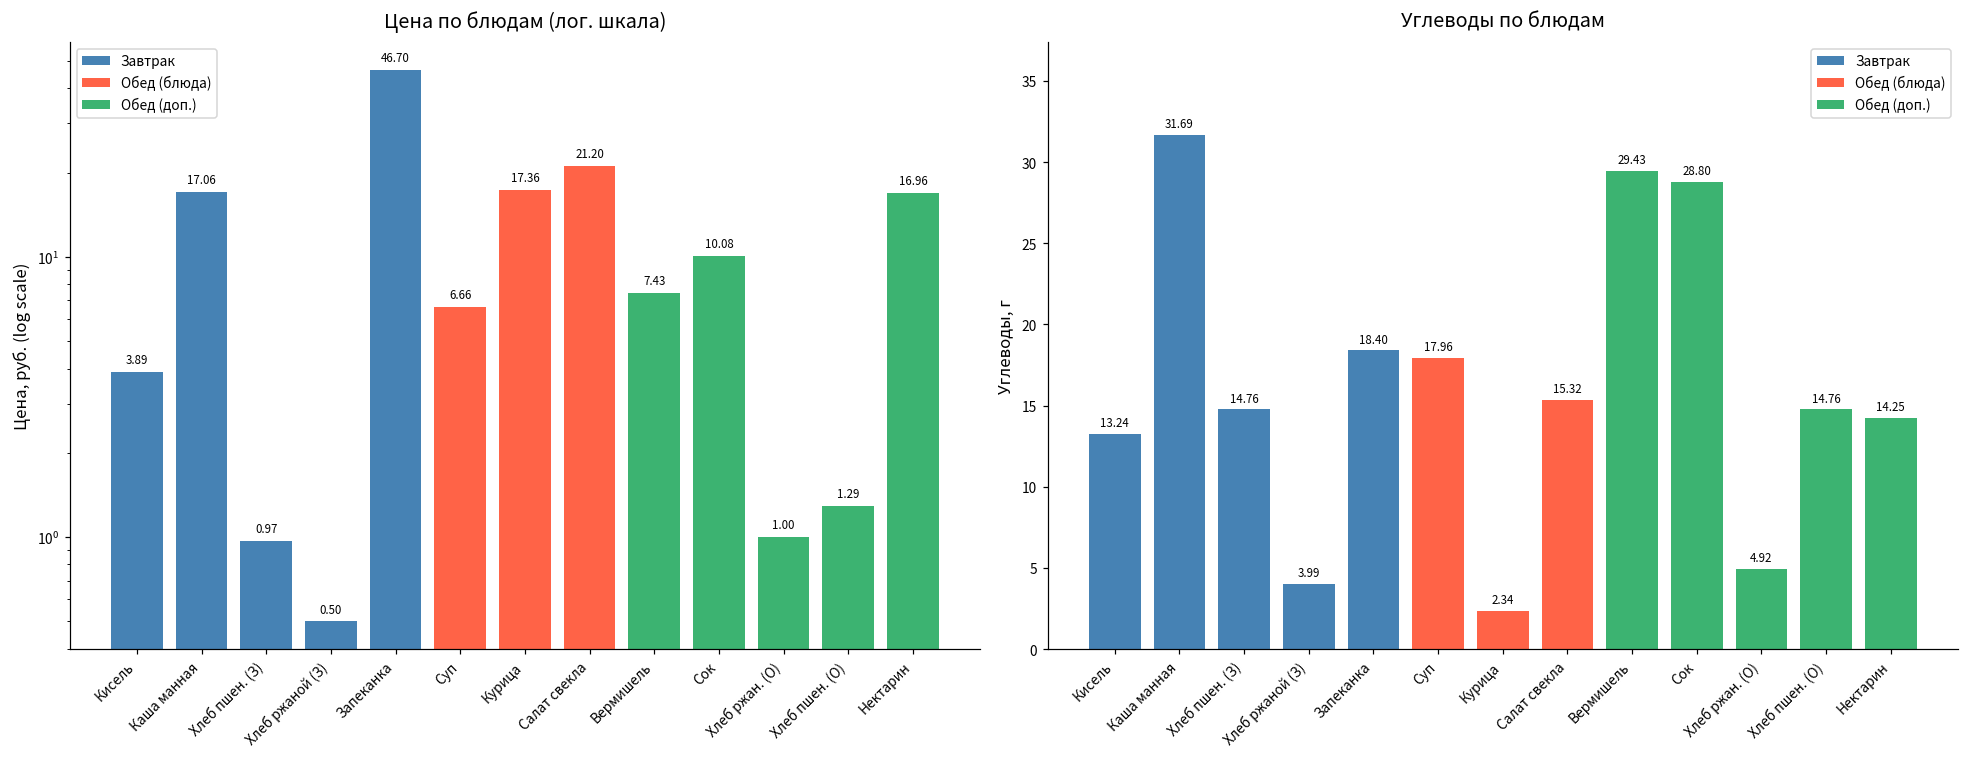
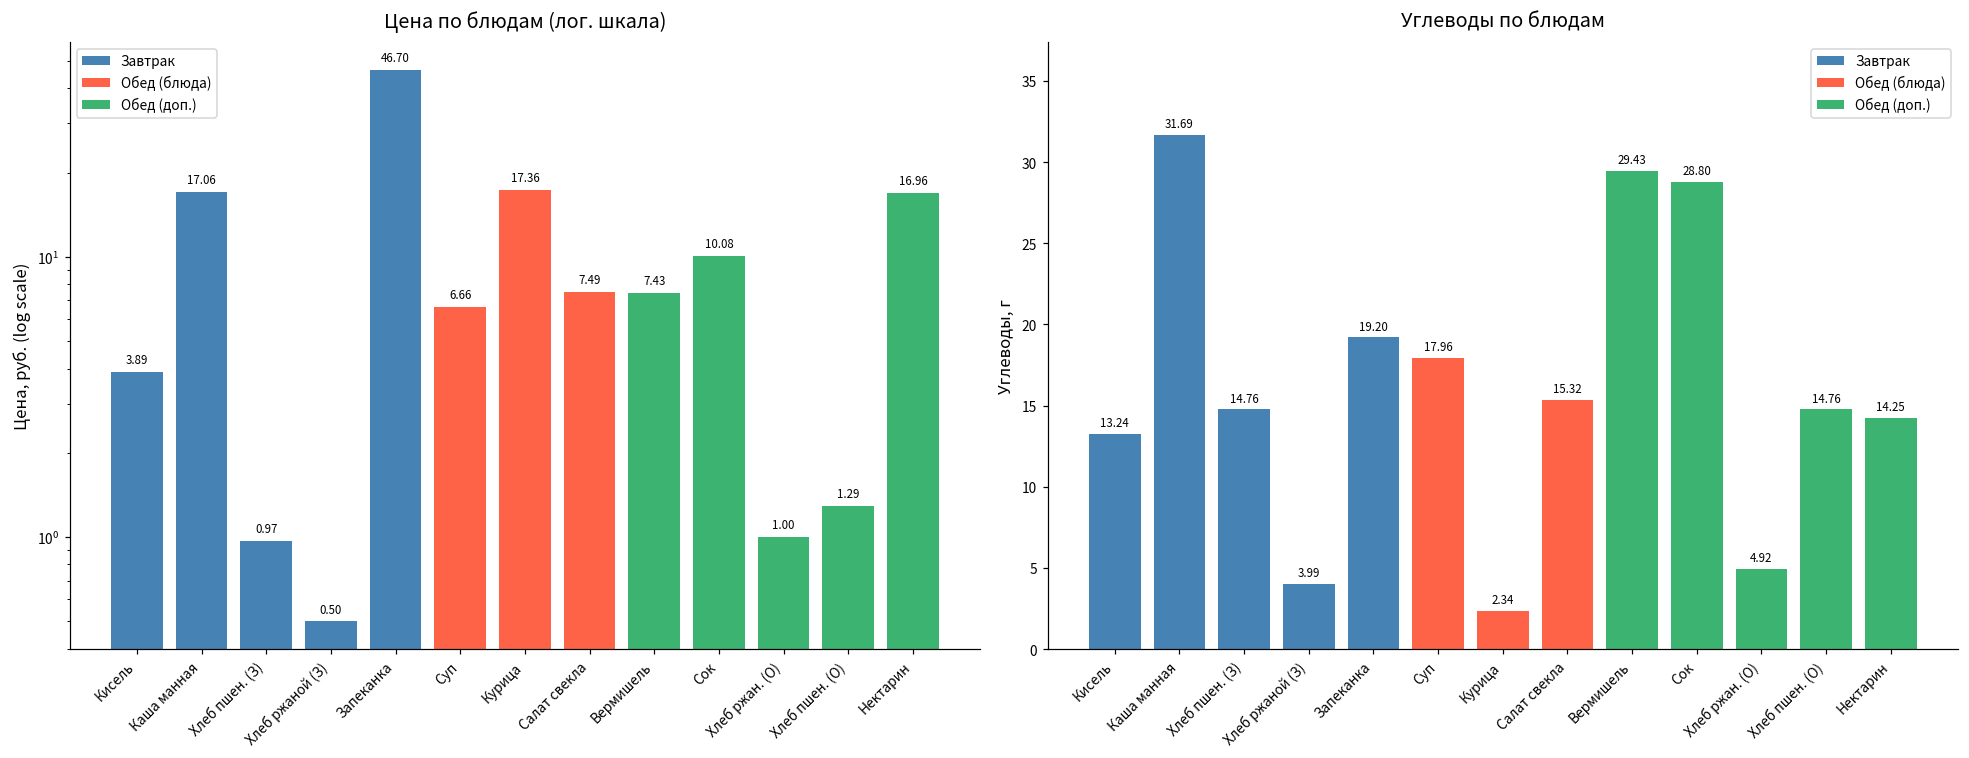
Цена по блюдам (лог. шкала), Салат свекла: 21.20 -> 7.49
Углеводы по блюдам, Запеканка: 18.40 -> 19.20
